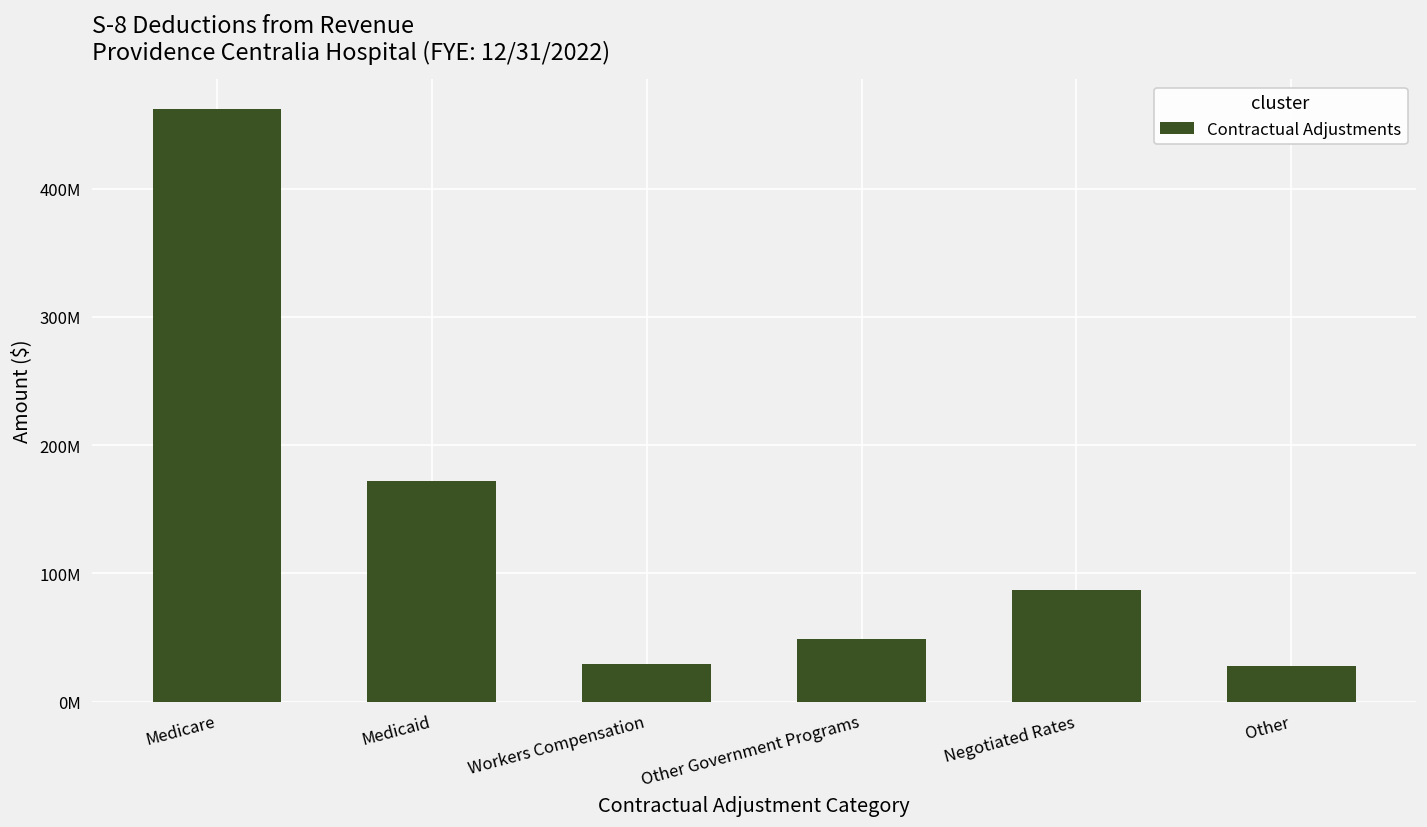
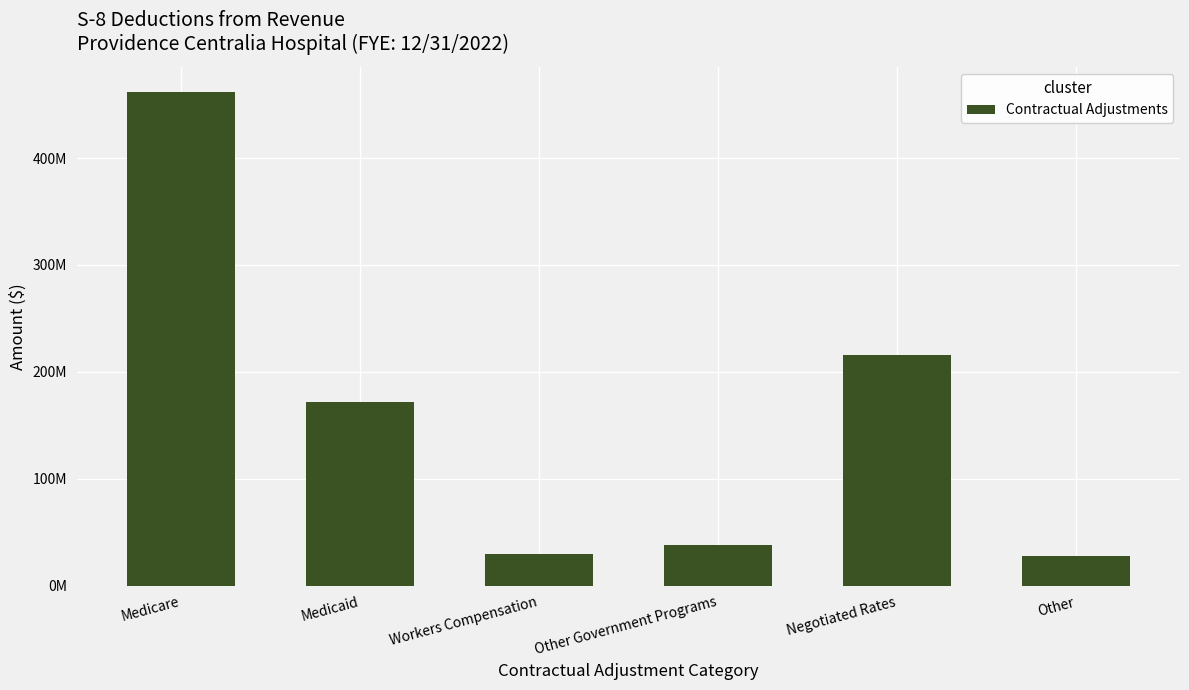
Other Government Programs: 49000000 -> 38000000
Negotiated Rates: 87000000 -> 216000000
